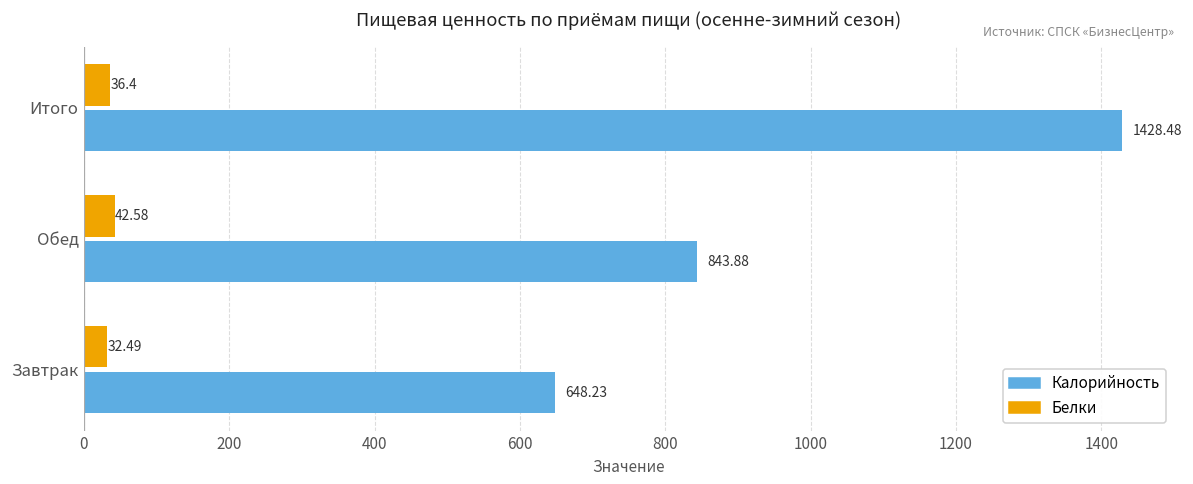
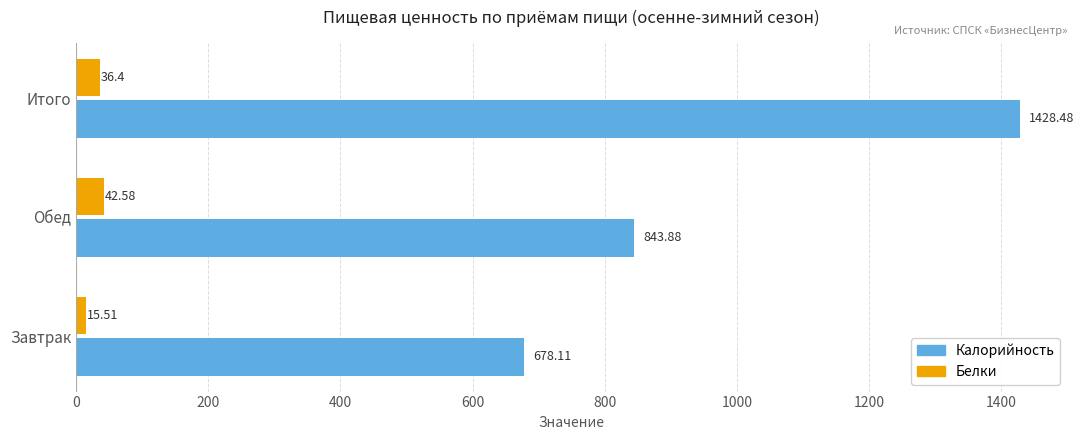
Белки, Завтрак: 32.49 -> 15.51
Калорийность, Завтрак: 648.23 -> 678.11
